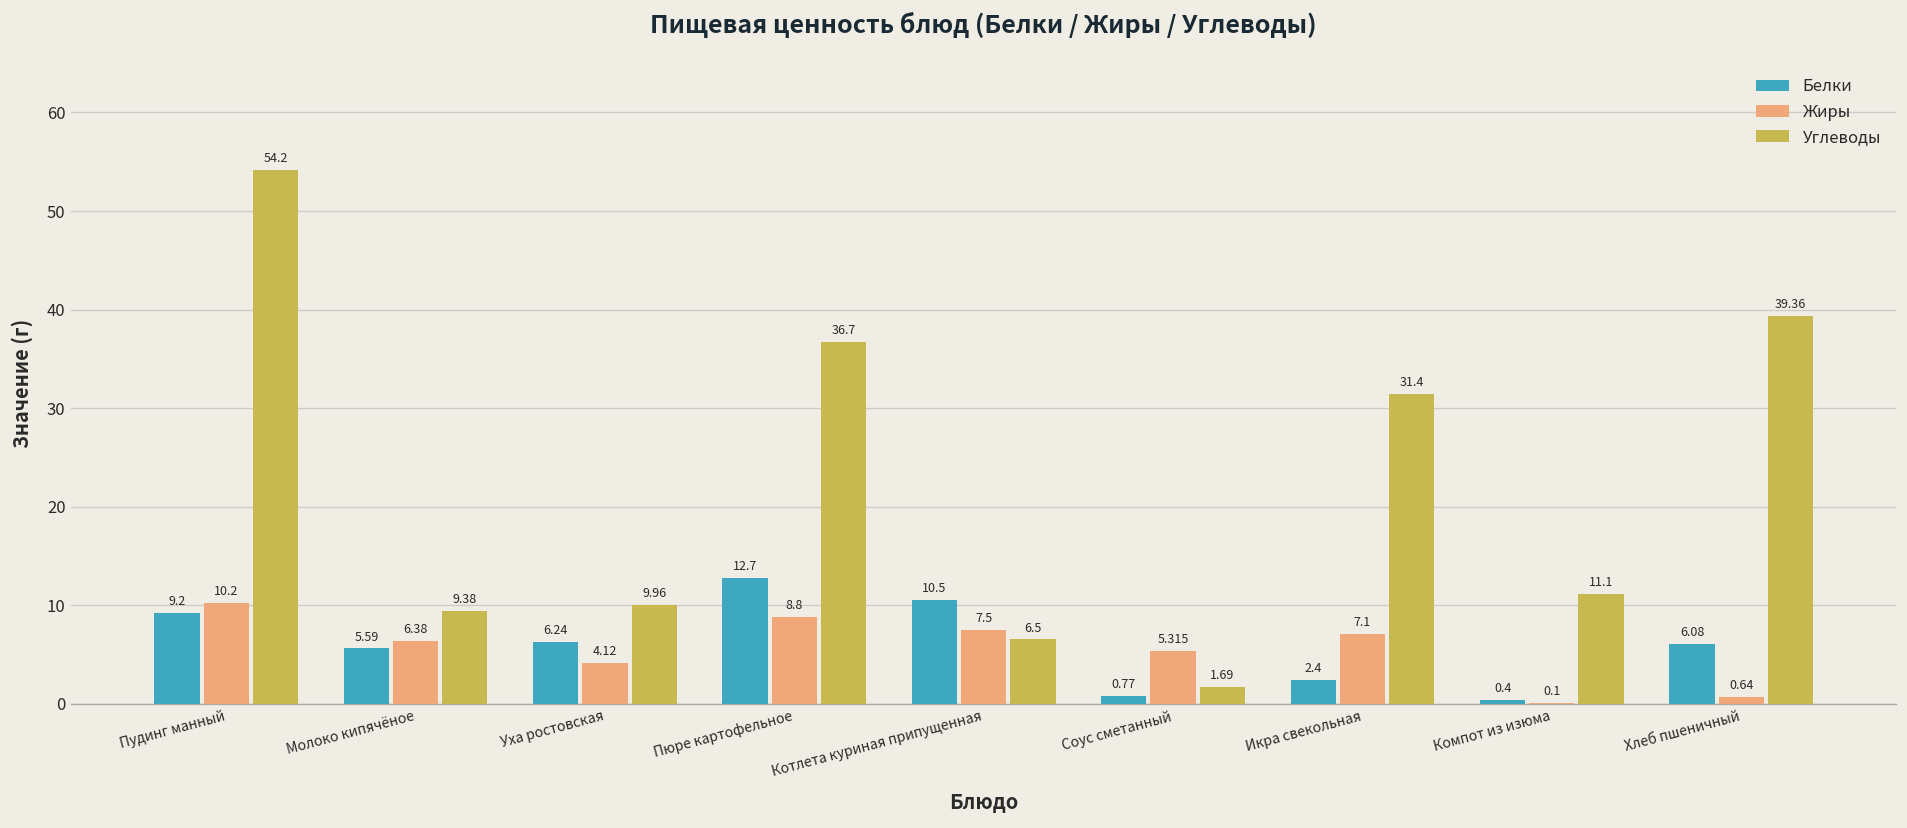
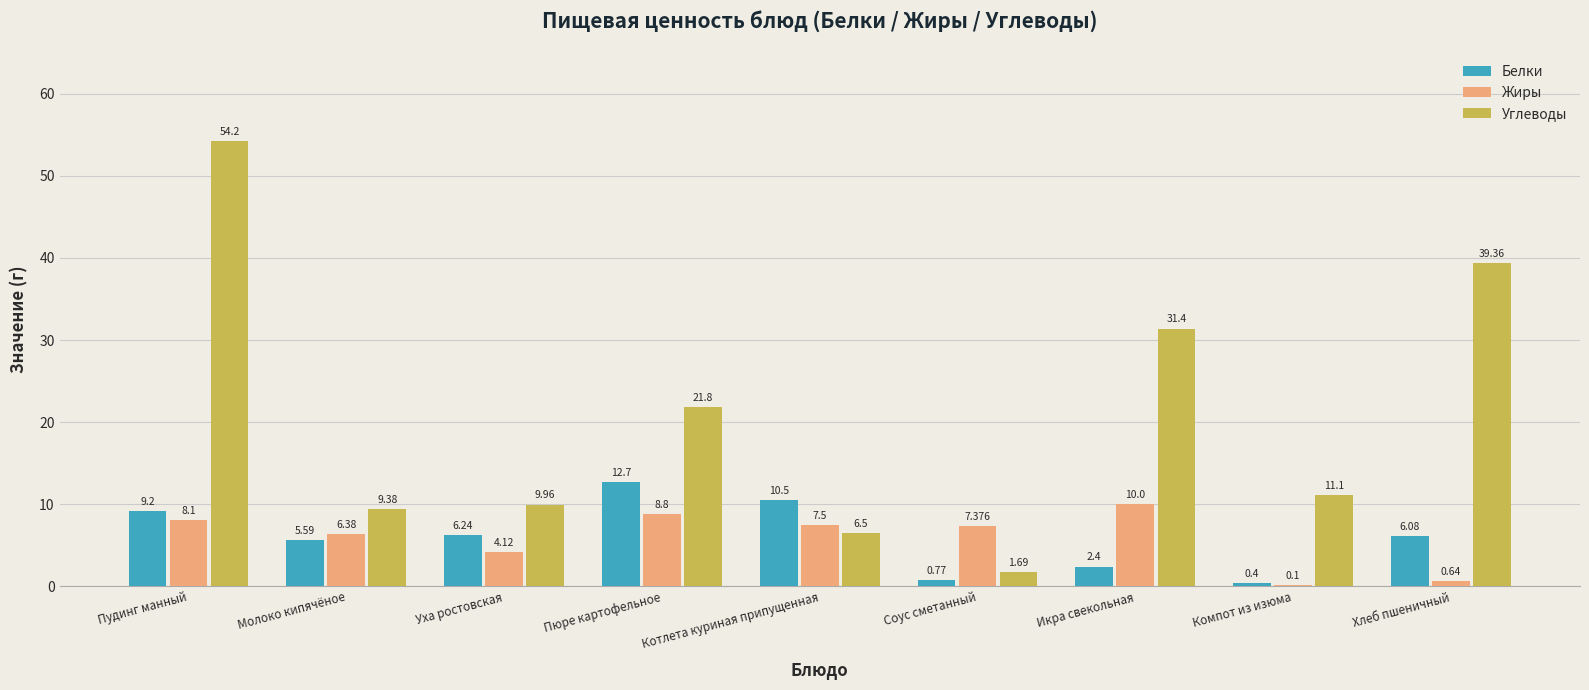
Жиры, Пудинг манный: 10.2 -> 8.1
Углеводы, Пюре картофельное: 36.7 -> 21.8
Жиры, Соус сметанный: 5.315 -> 7.376
Жиры, Икра свекольная: 7.1 -> 10.0
